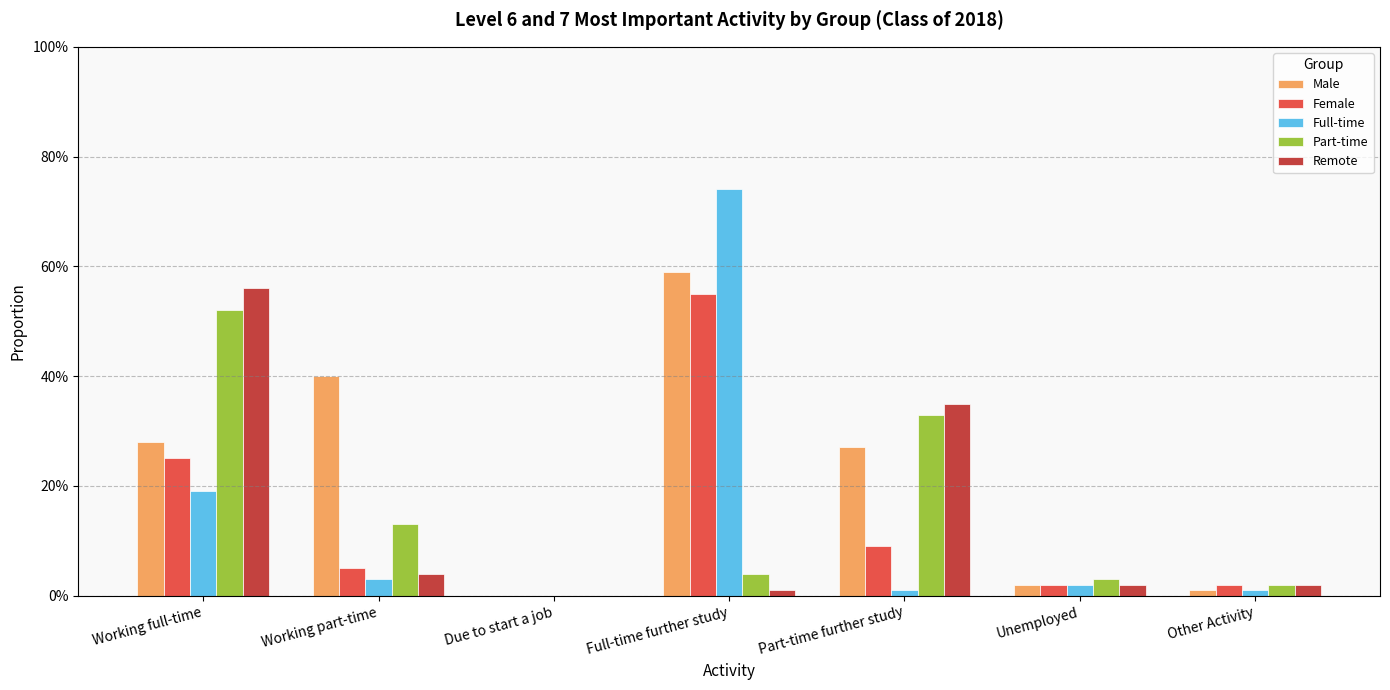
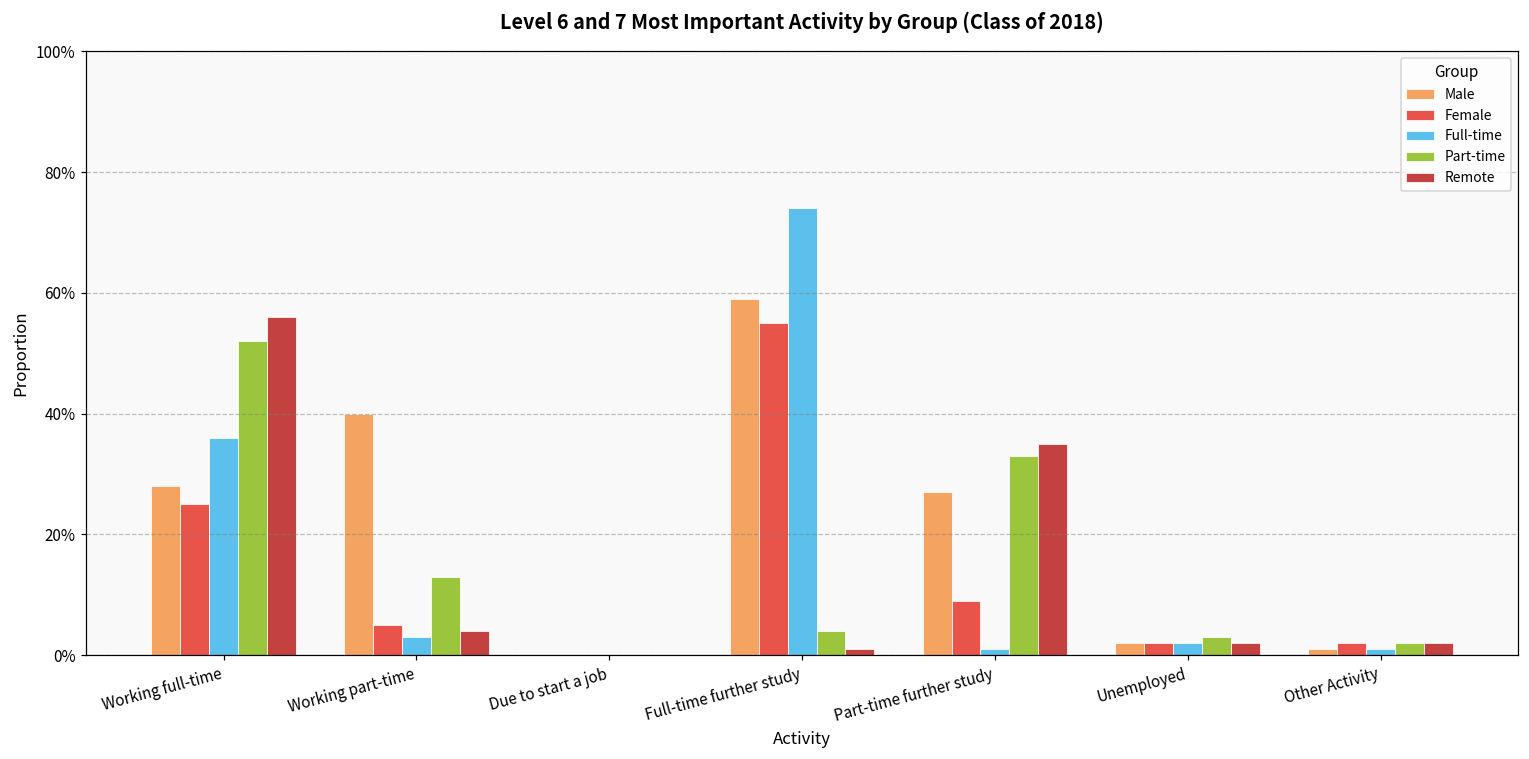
Full-time, Working full-time: 19% -> 36%
